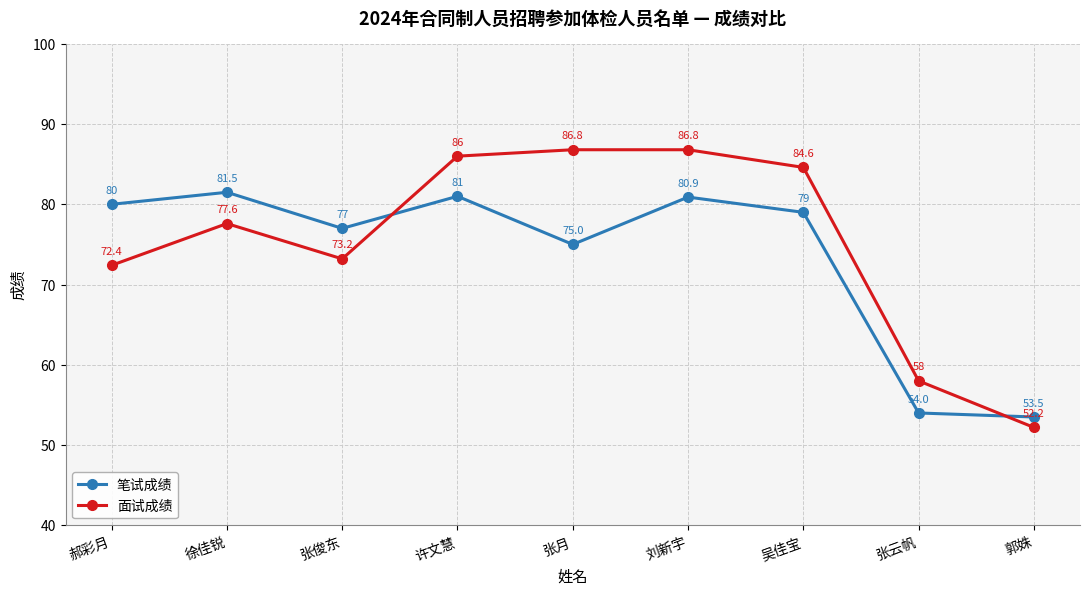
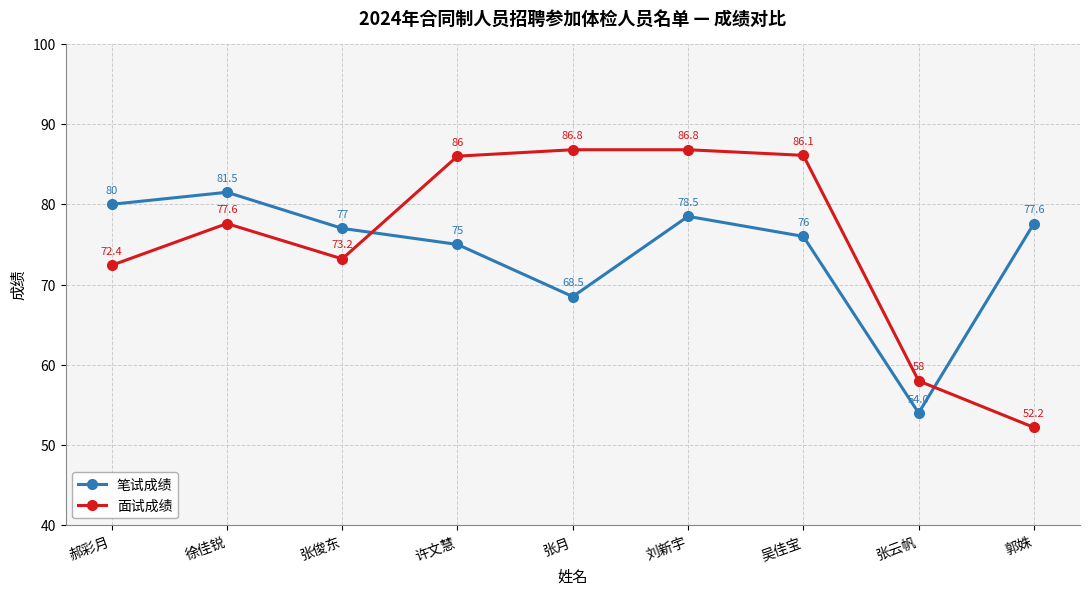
笔试成绩, 许文慧: 81 -> 75
笔试成绩, 张月: 75.0 -> 68.5
笔试成绩, 刘新宇: 80.9 -> 78.5
笔试成绩, 吴佳宝: 79 -> 76
面试成绩, 吴佳宝: 84.6 -> 86.1
笔试成绩, 郭姝: 53.5 -> 77.6
